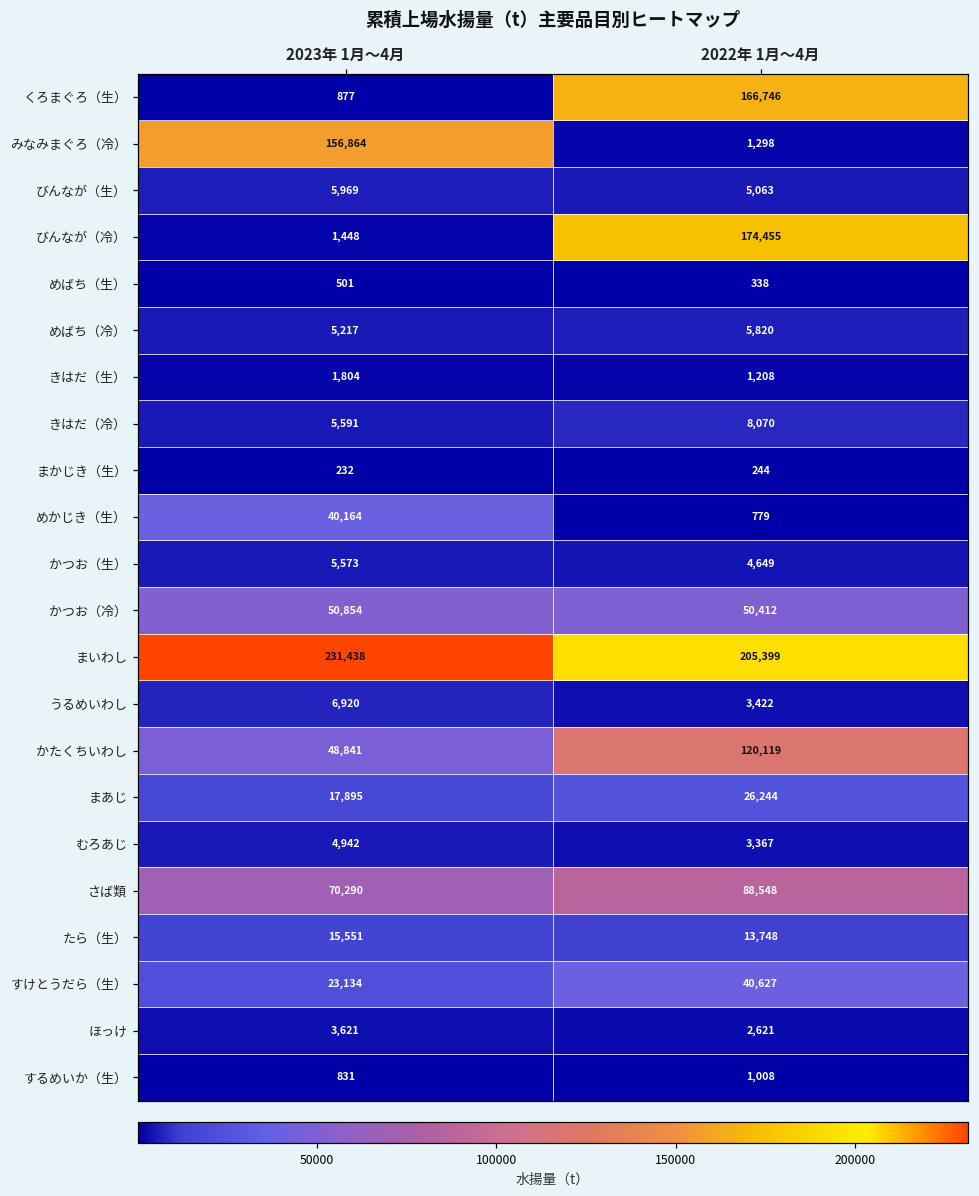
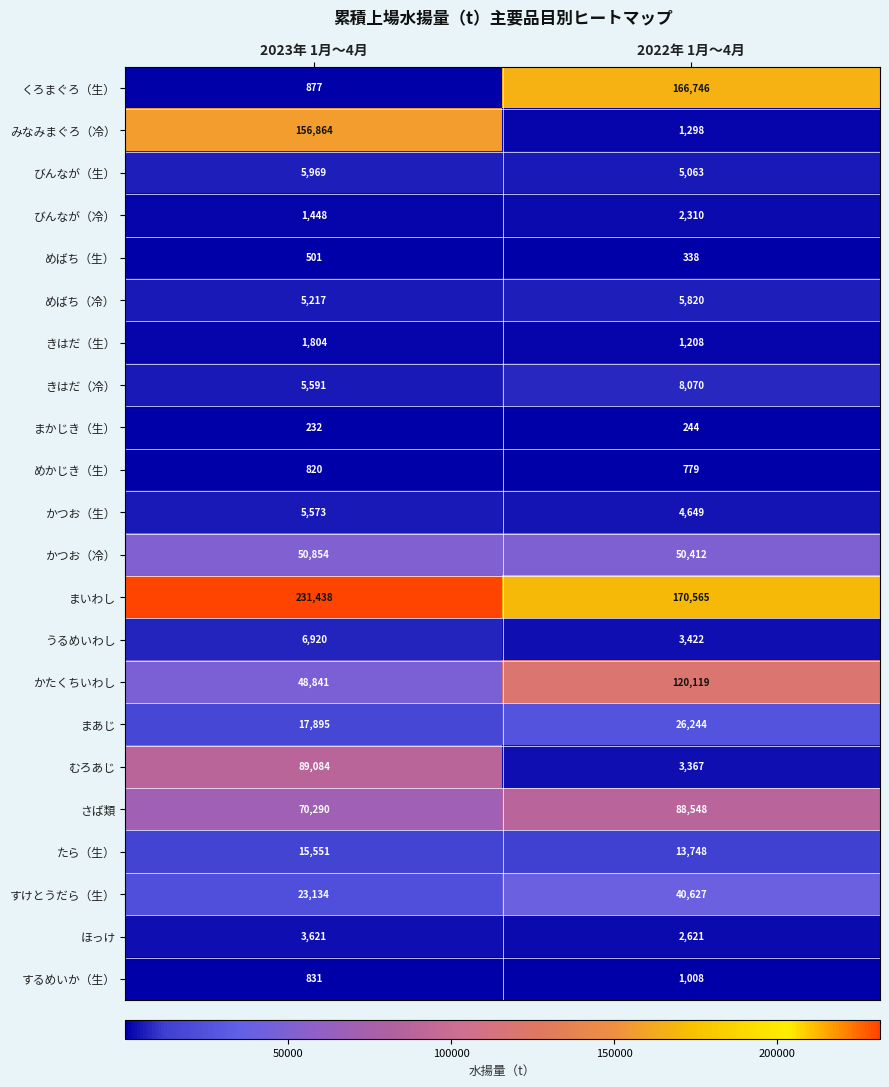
びんなが（冷）, 2022年 1月～4月: 174,455 -> 2,310
めかじき（生）, 2023年 1月～4月: 40,164 -> 820
まいわし, 2022年 1月～4月: 205,399 -> 170,565
むろあじ, 2023年 1月～4月: 4,942 -> 89,084
